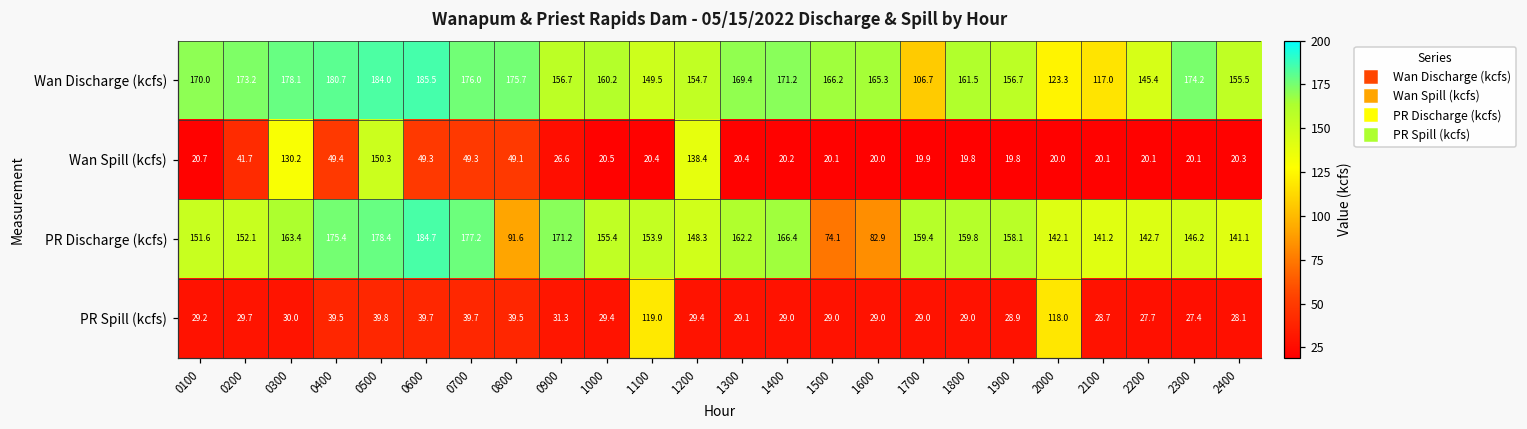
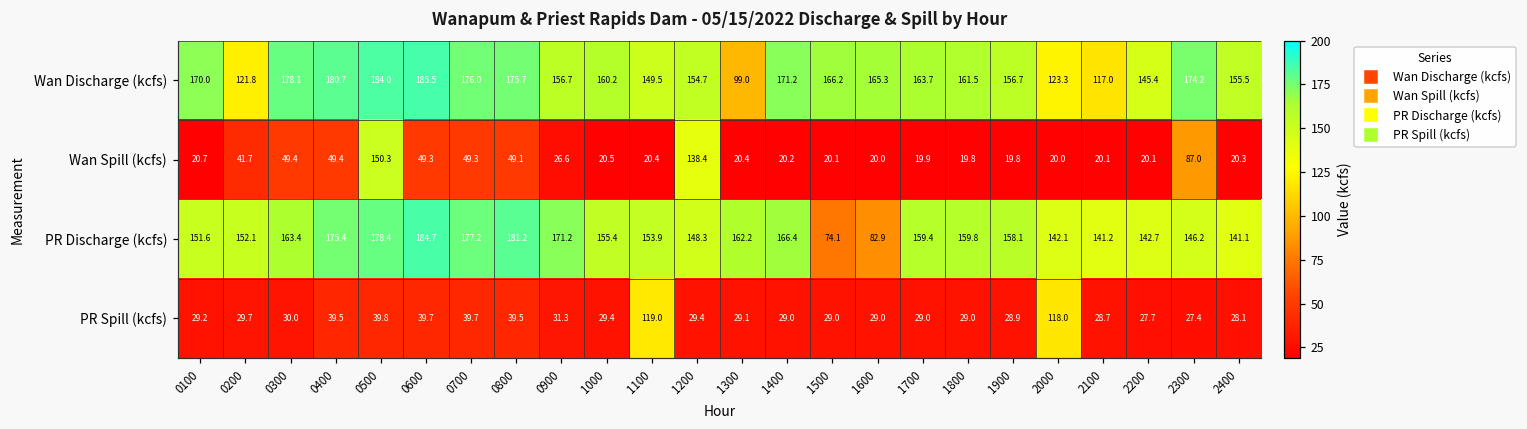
Wan Discharge (kcfs), 0200: 173.2 -> 121.8
Wan Discharge (kcfs), 1300: 169.4 -> 99.0
Wan Discharge (kcfs), 1700: 106.7 -> 163.7
Wan Spill (kcfs), 0300: 130.2 -> 49.4
Wan Spill (kcfs), 2300: 20.1 -> 87.0
PR Discharge (kcfs), 0800: 91.6 -> 181.2
